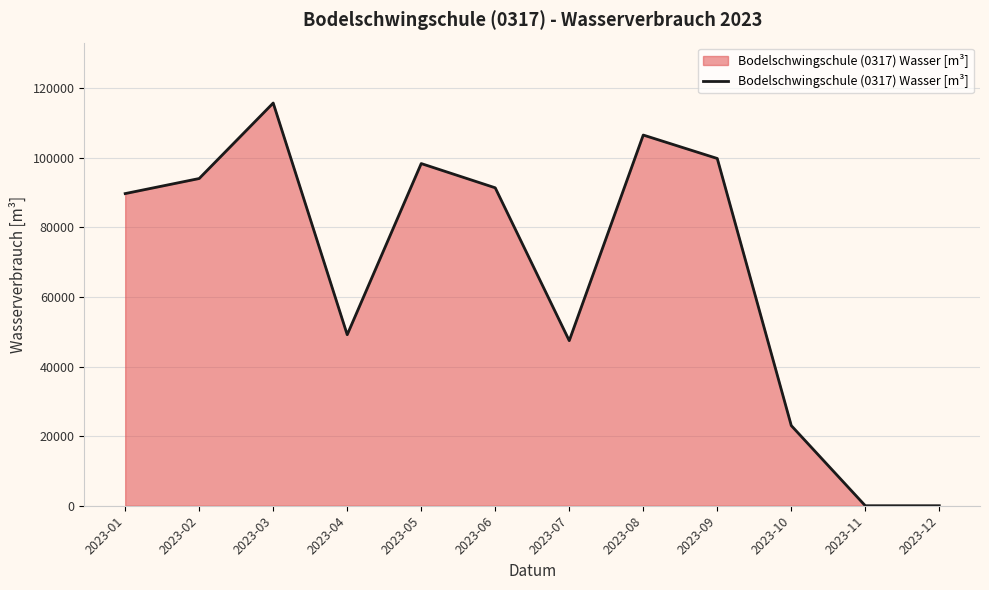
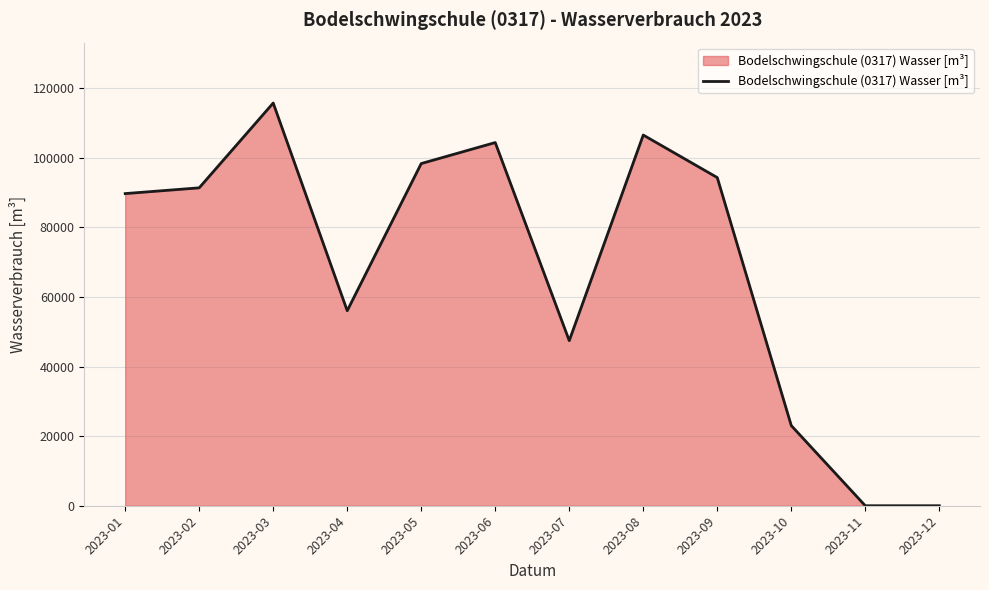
2023-02: 94000 -> 91000
2023-04: 49000 -> 56000
2023-06: 91000 -> 104000
2023-09: 100000 -> 94000
